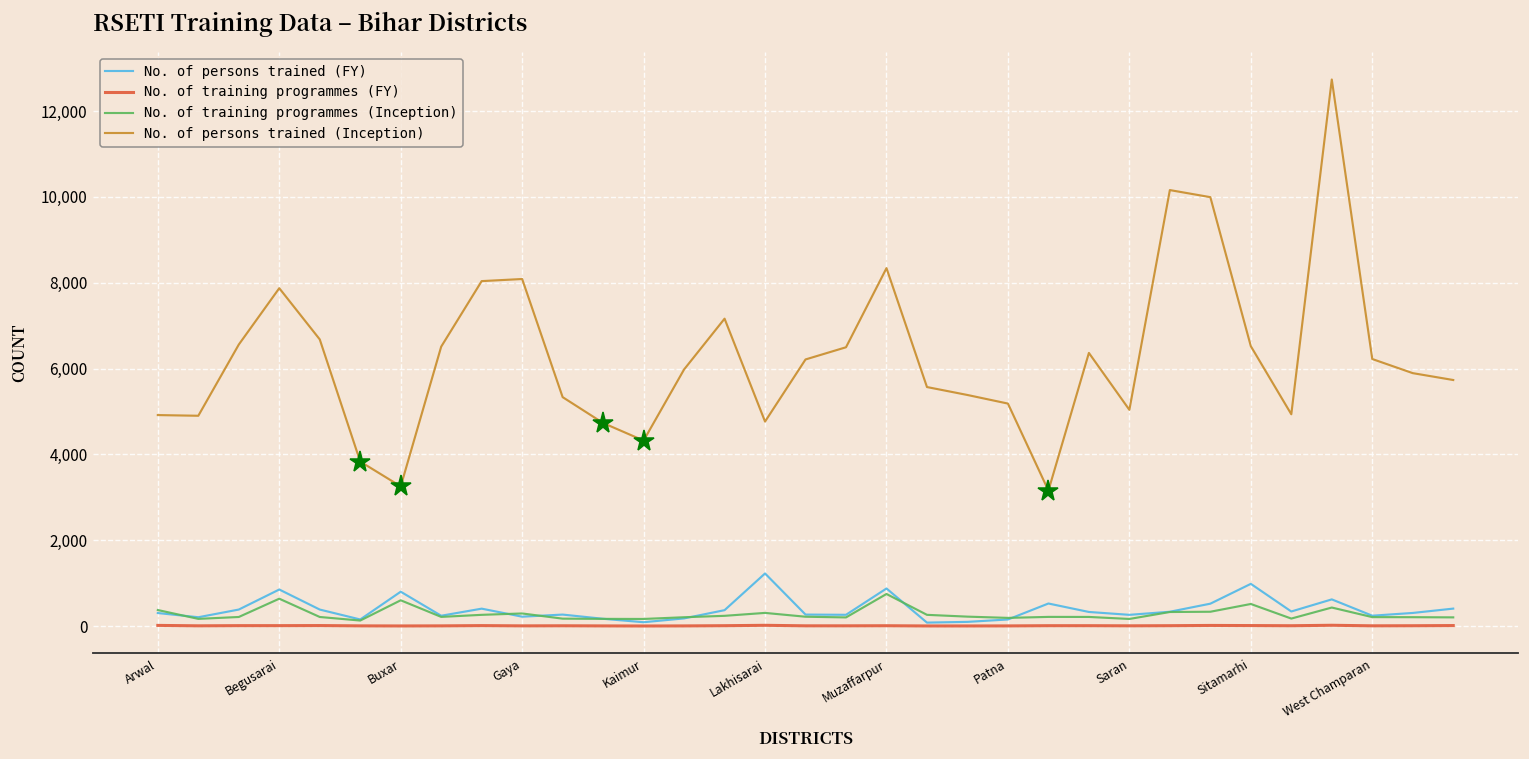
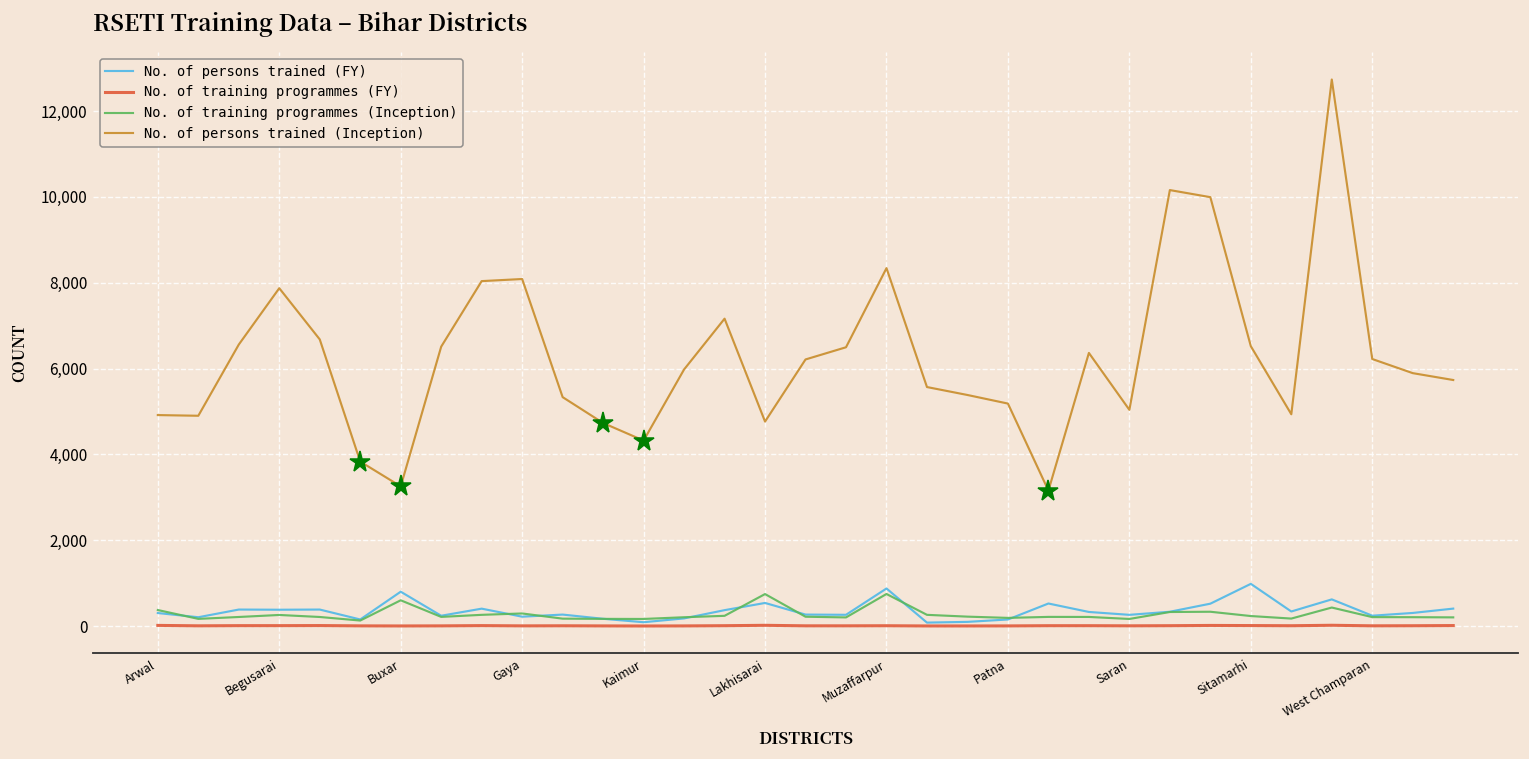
No. of persons trained (FY), Begusarai: 900 -> 400
No. of training programmes (Inception), Begusarai: 600 -> 300
No. of persons trained (FY), Lakhisarai: 1,200 -> 500
No. of training programmes (Inception), Lakhisarai: 300 -> 700
No. of training programmes (Inception), Sitamarhi: 500 -> 200
